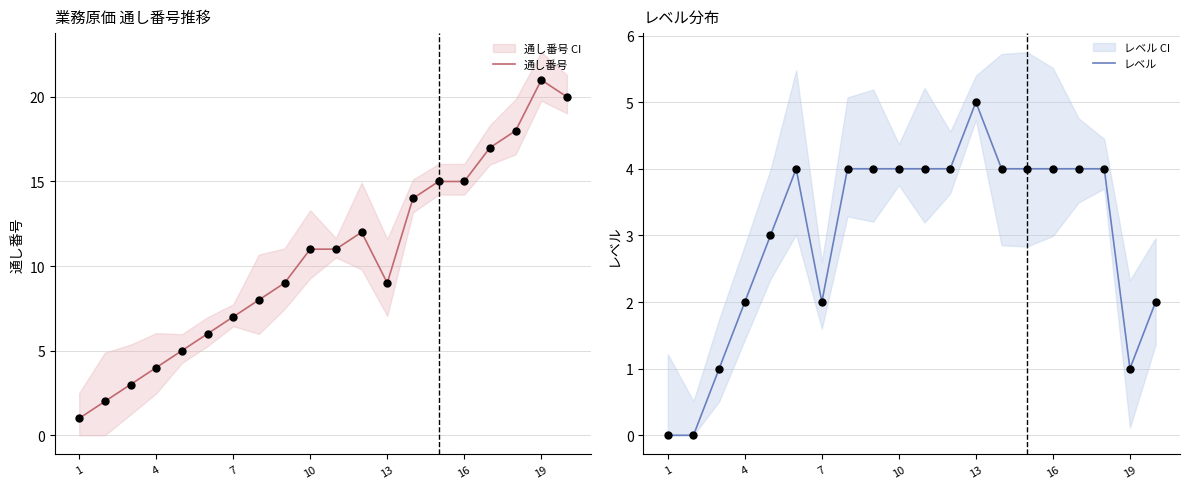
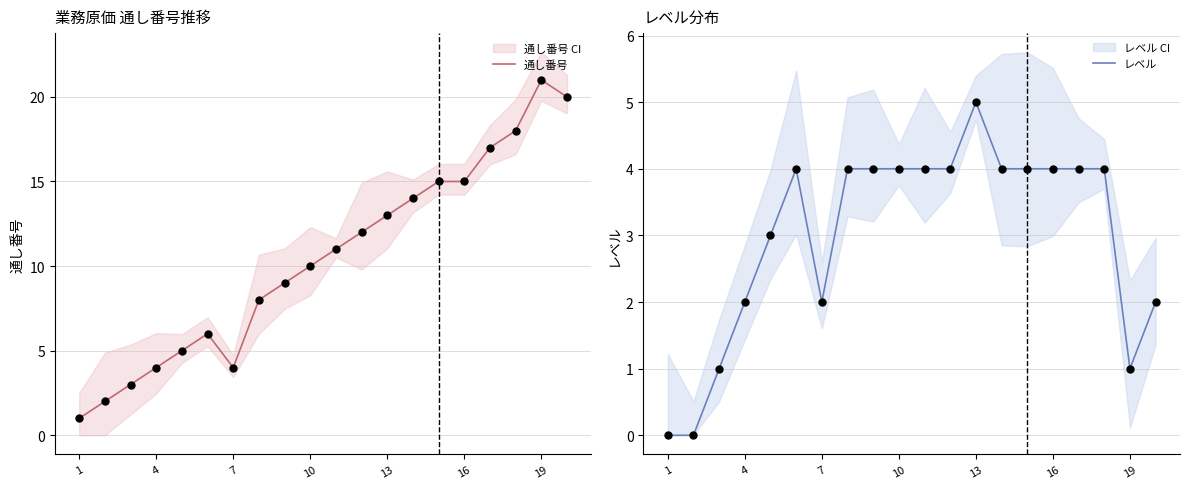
業務原価 通し番号推移, 通し番号, 7: 7 -> 4
業務原価 通し番号推移, 通し番号, 10: 11 -> 10
業務原価 通し番号推移, 通し番号, 13: 9 -> 13
